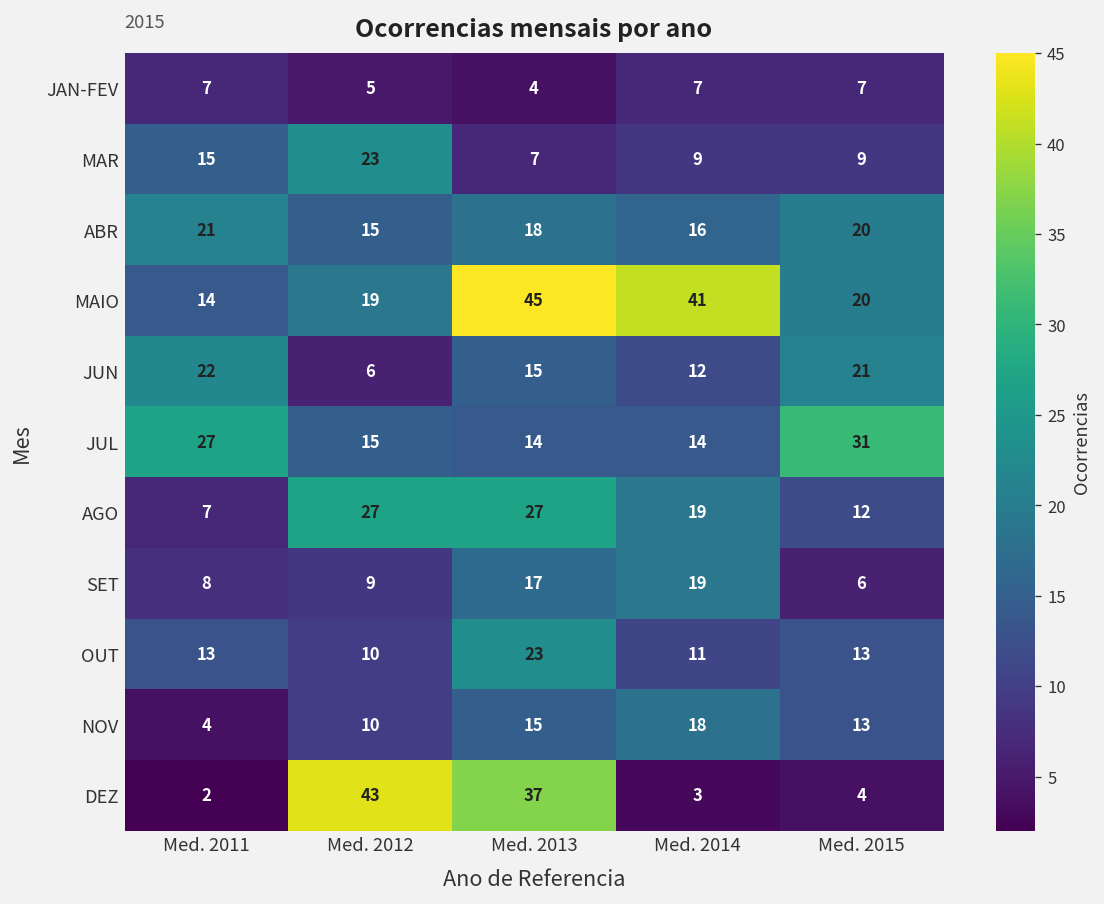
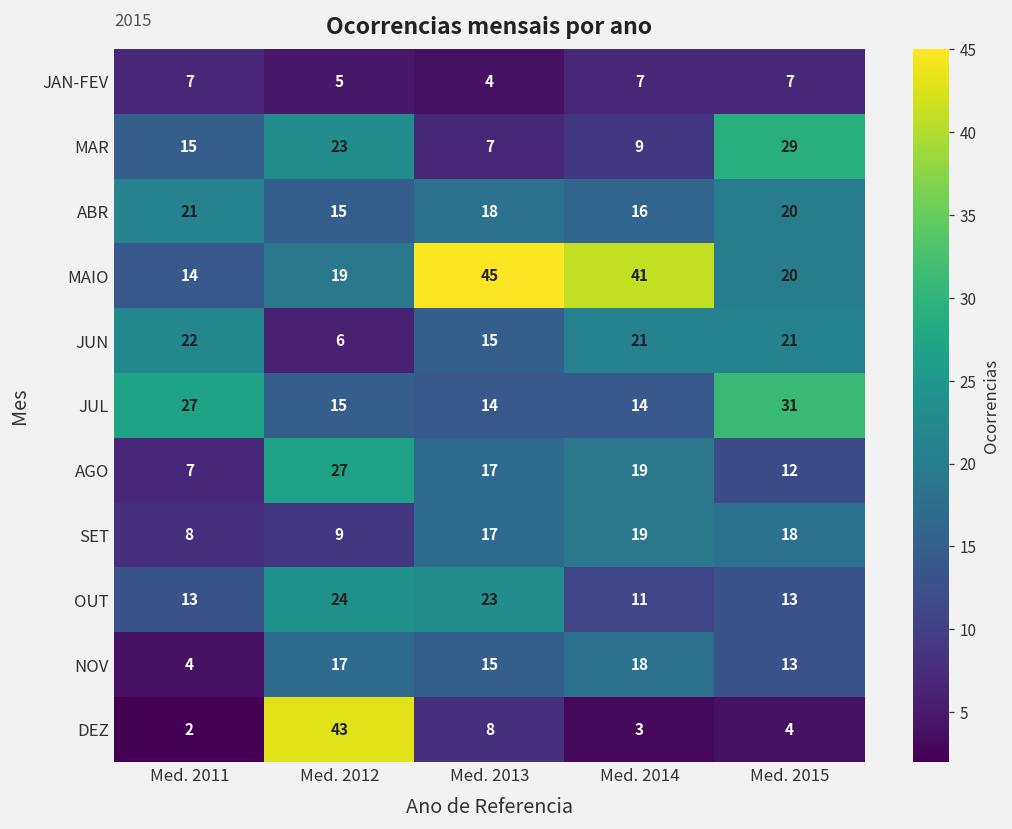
MAR, Med. 2015: 9 -> 29
JUN, Med. 2014: 12 -> 21
AGO, Med. 2013: 27 -> 17
SET, Med. 2015: 6 -> 18
OUT, Med. 2012: 10 -> 24
NOV, Med. 2012: 10 -> 17
DEZ, Med. 2013: 37 -> 8
